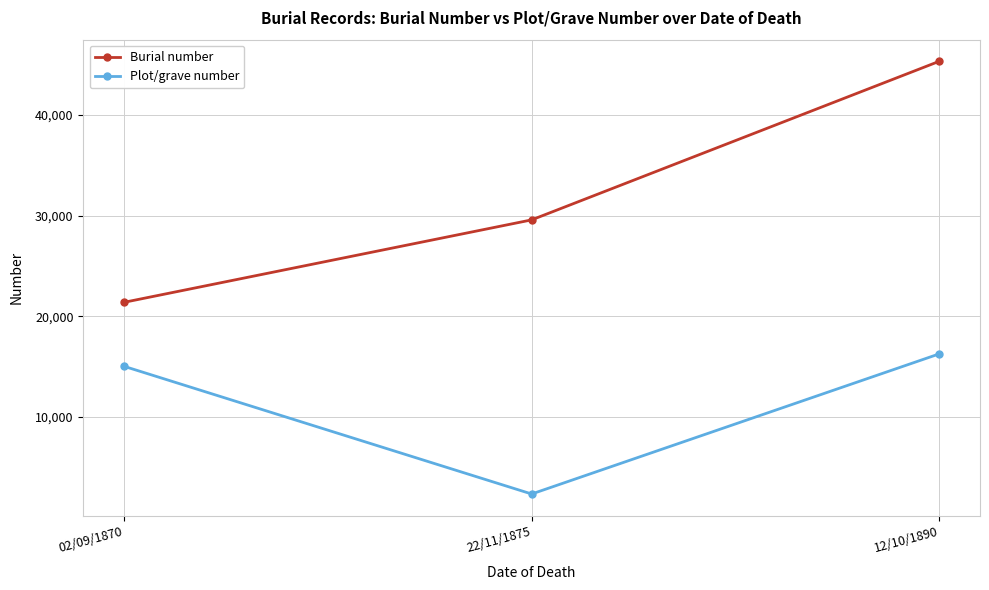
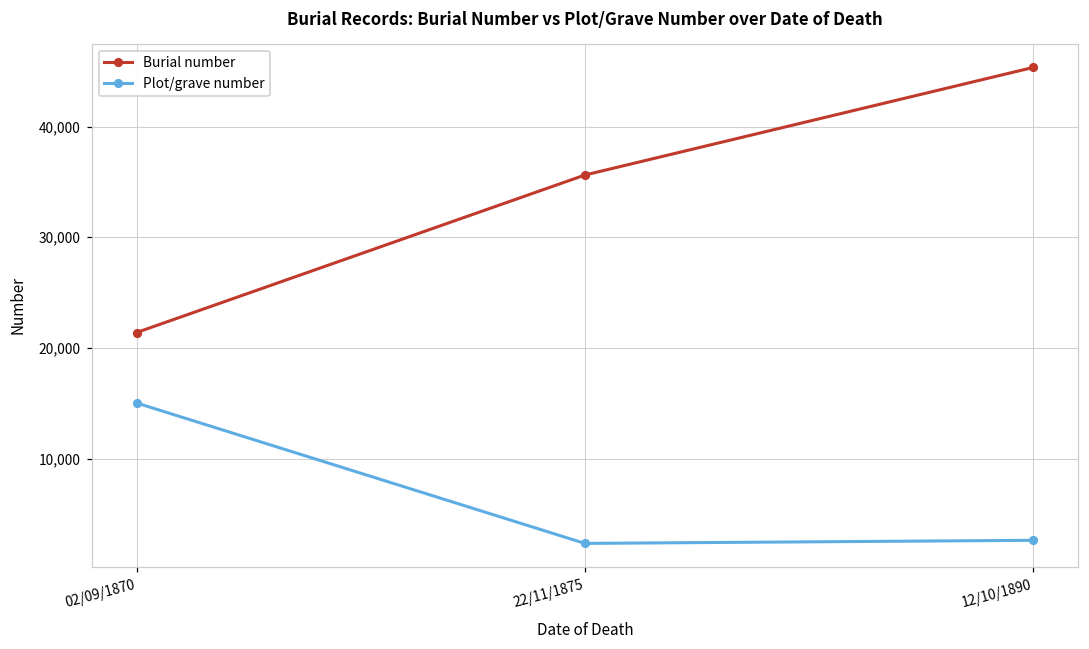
Burial number, 22/11/1875: 29,600 -> 35,600
Plot/grave number, 12/10/1890: 16,300 -> 2,600
